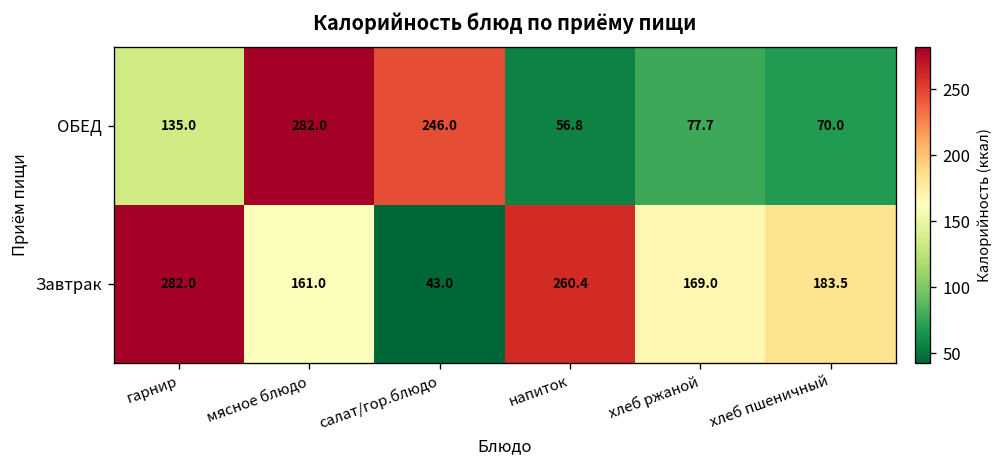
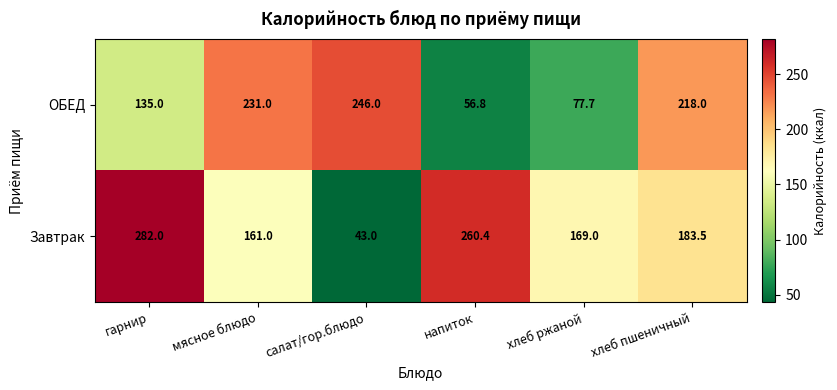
ОБЕД, мясное блюдо: 282.0 -> 231.0
ОБЕД, хлеб пшеничный: 70.0 -> 218.0
